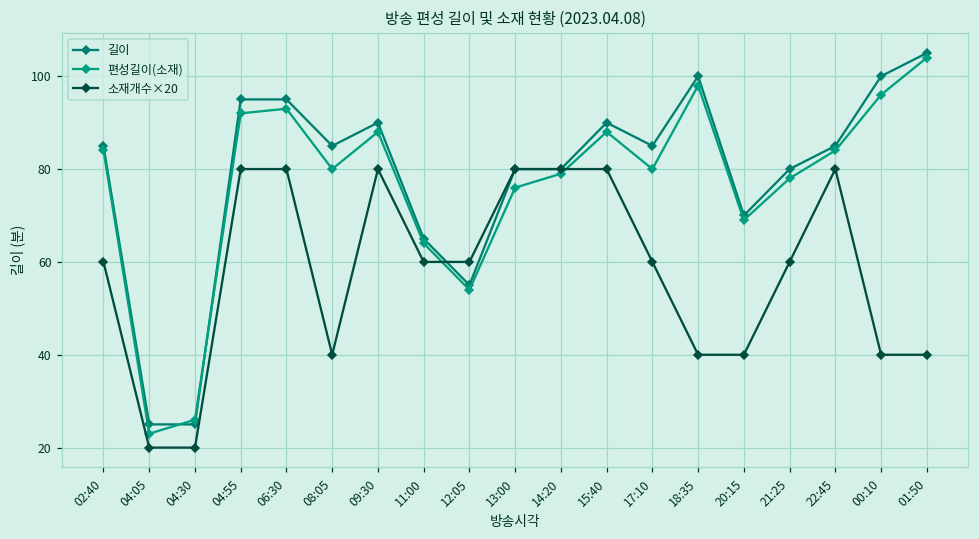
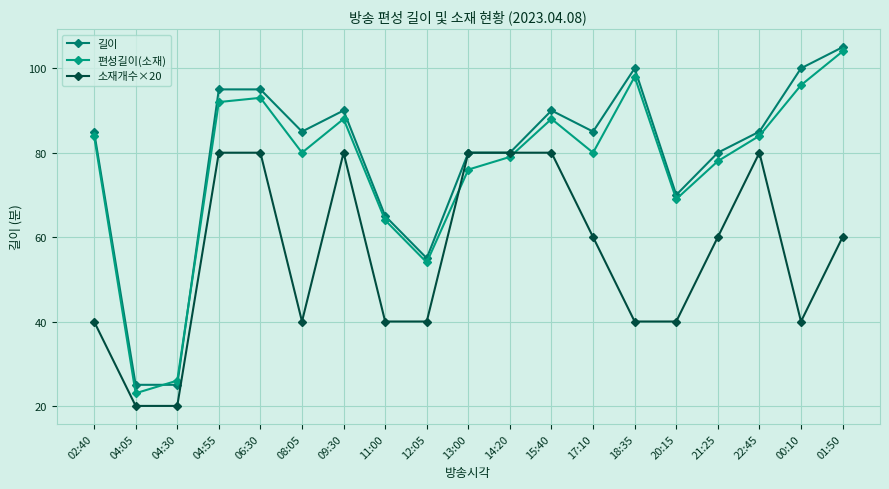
소재개수×20, 02:40: 60 -> 40
소재개수×20, 11:00: 60 -> 40
소재개수×20, 12:05: 60 -> 40
소재개수×20, 01:50: 40 -> 60
